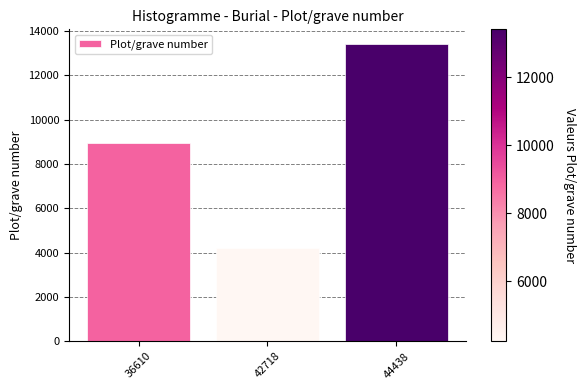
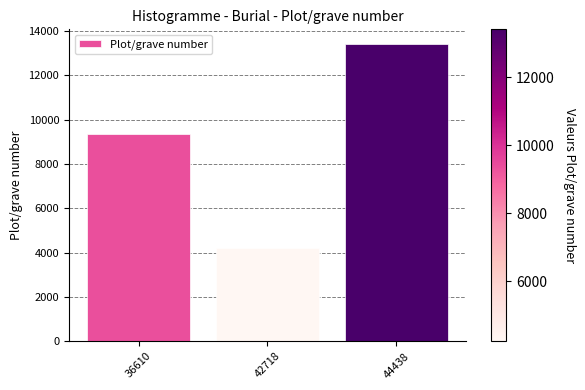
36610: 9000 -> 9400
